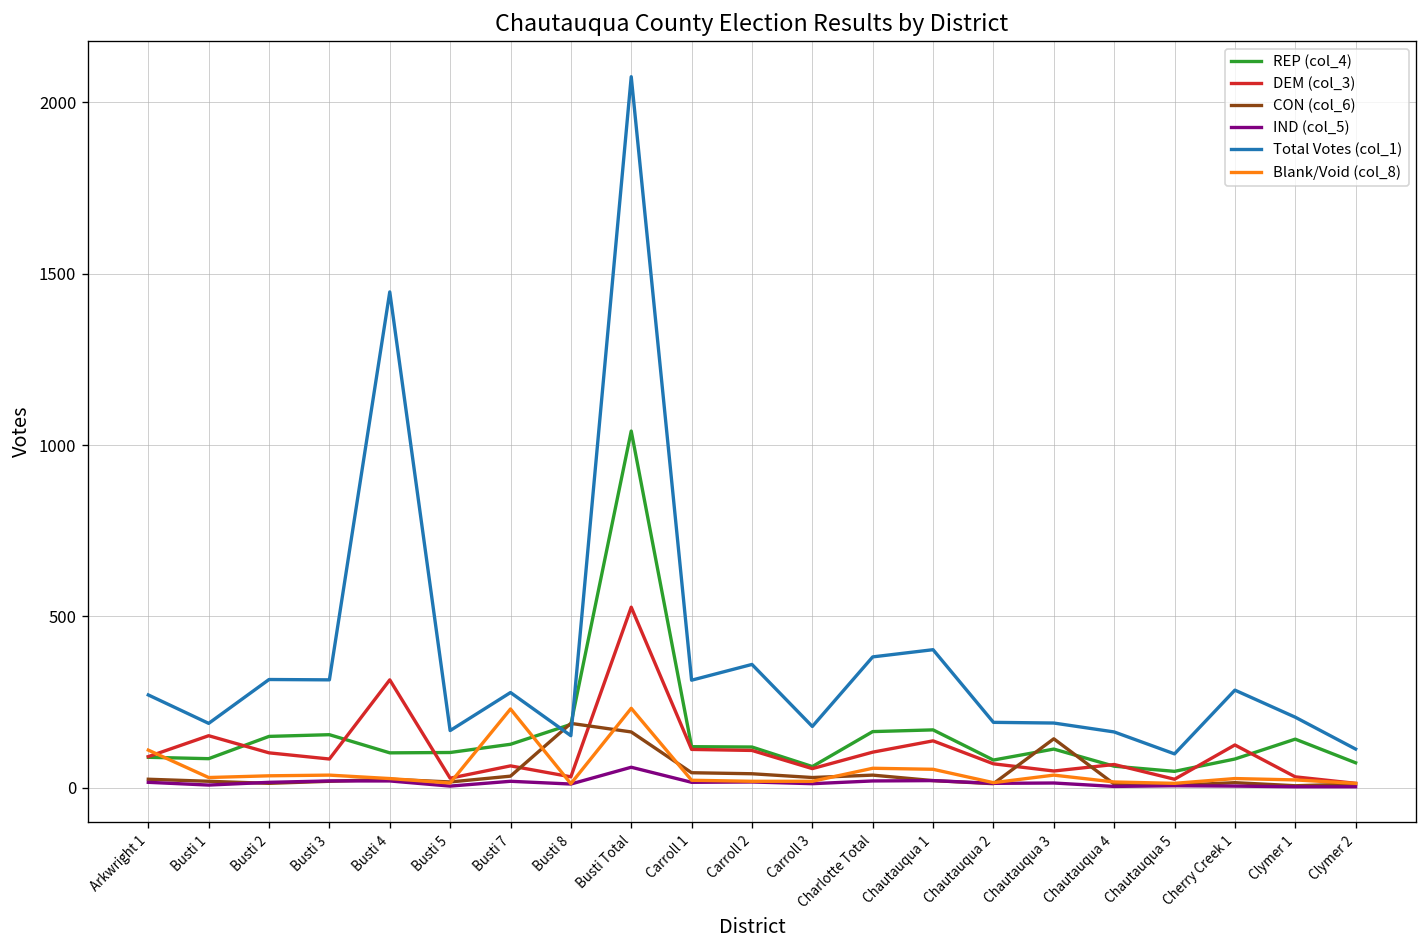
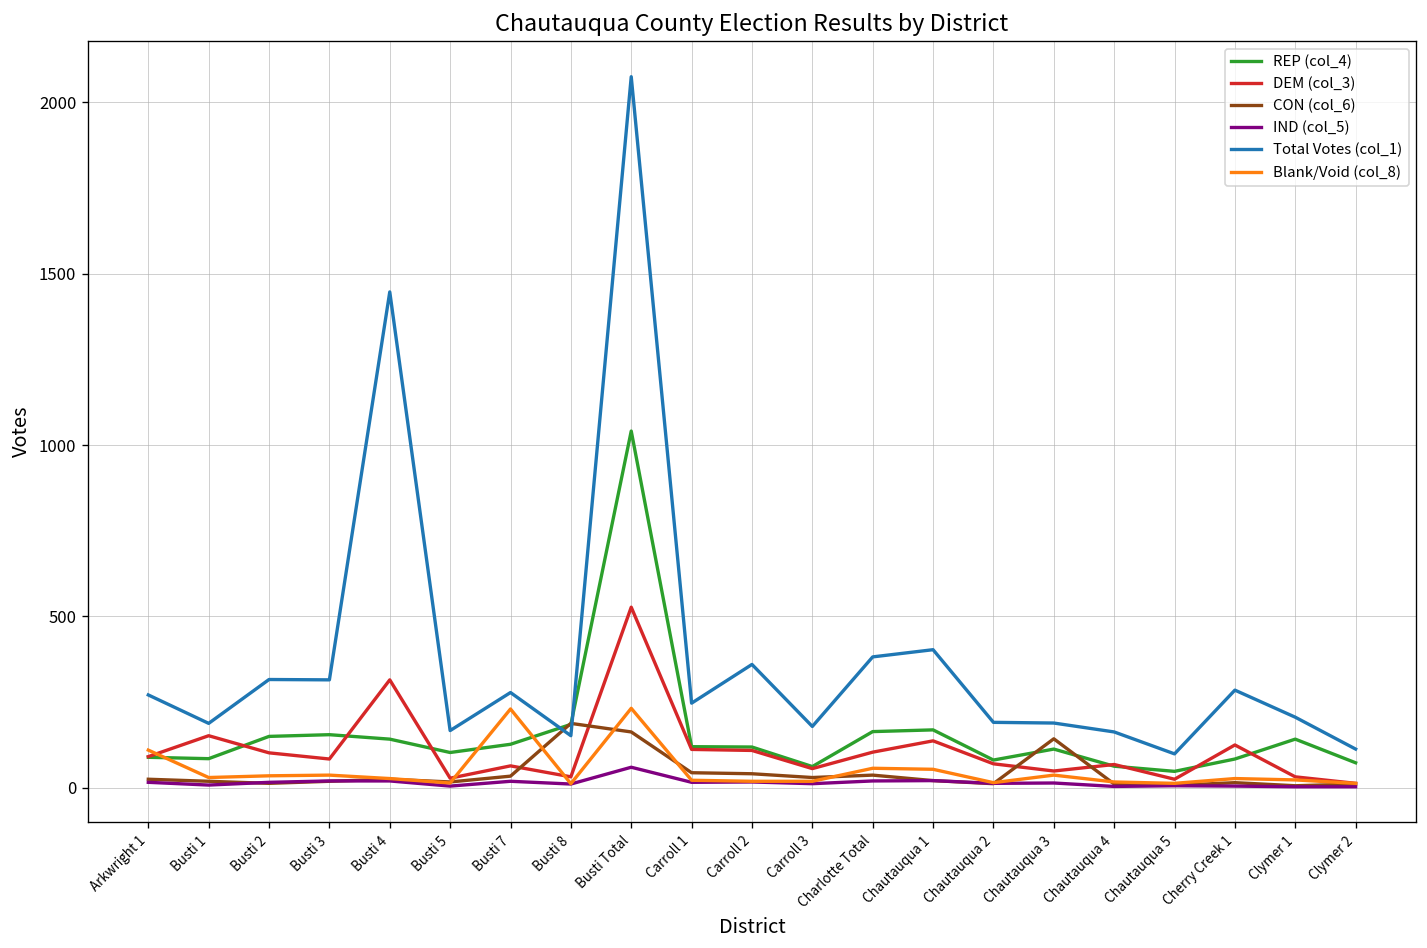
REP (col_4), Busti 4: 100 -> 140
Total Votes (col_1), Carroll 1: 310 -> 250
